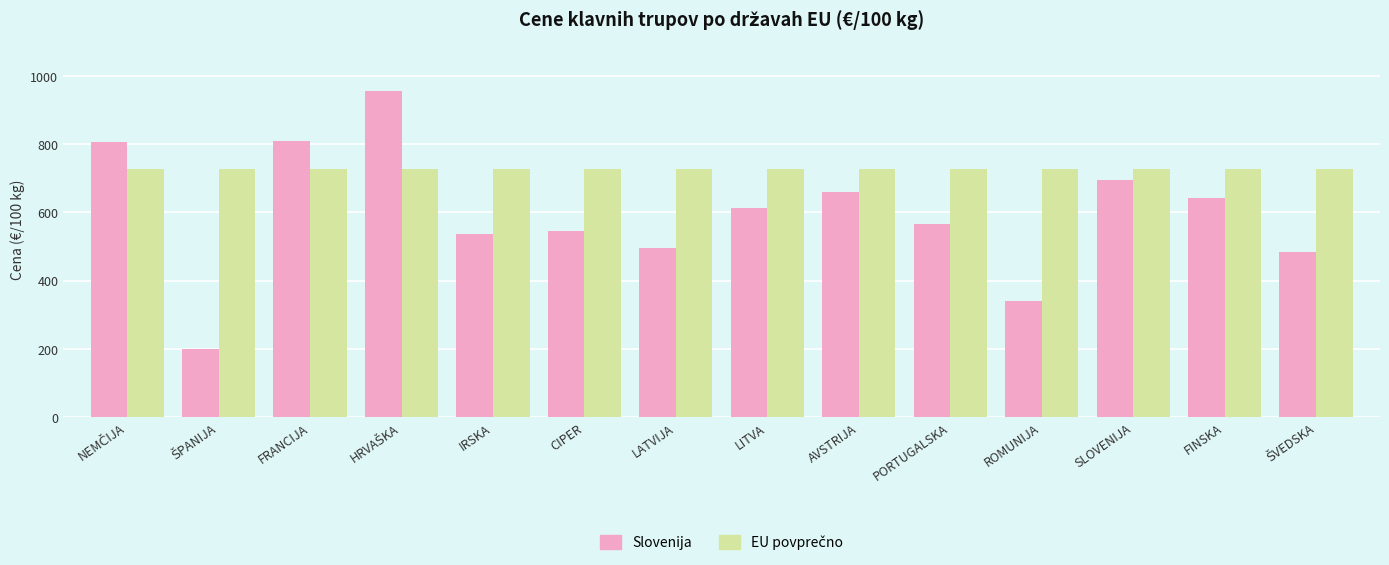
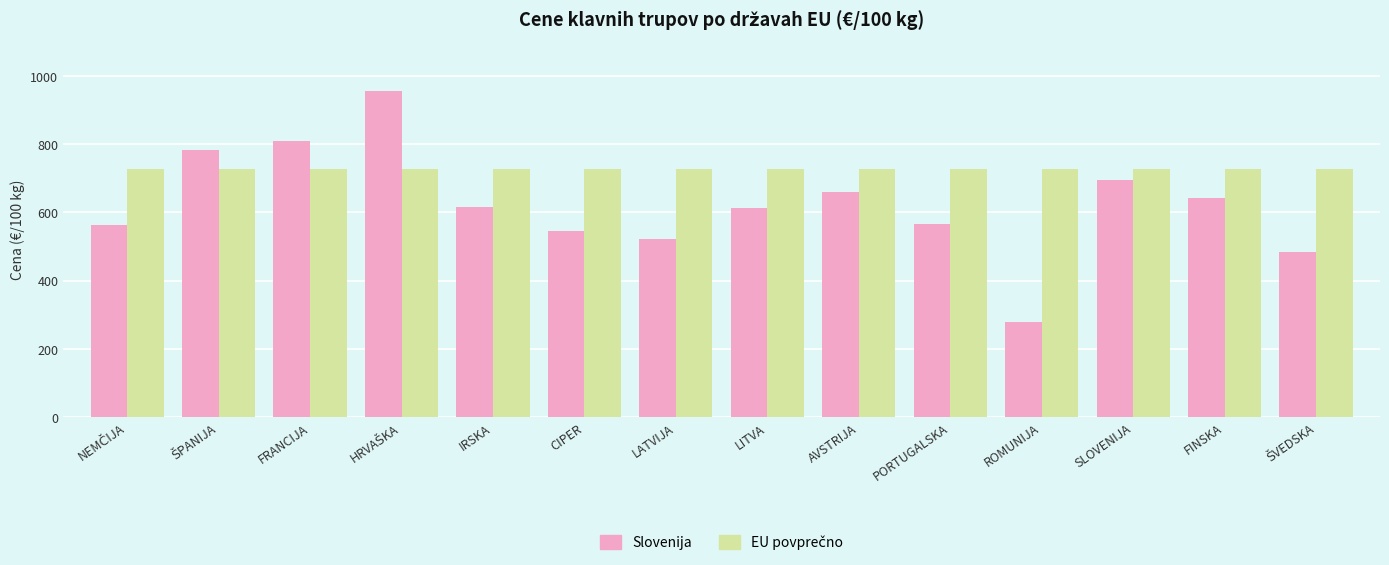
Slovenija, NEMČIJA: 810 -> 560
Slovenija, ŠPANIJA: 200 -> 780
Slovenija, IRSKA: 540 -> 620
Slovenija, LATVIJA: 500 -> 520
Slovenija, ROMUNIJA: 340 -> 280
